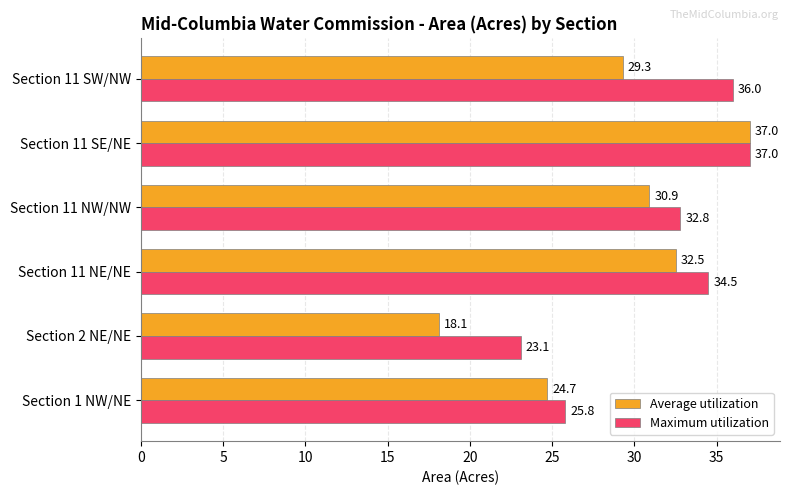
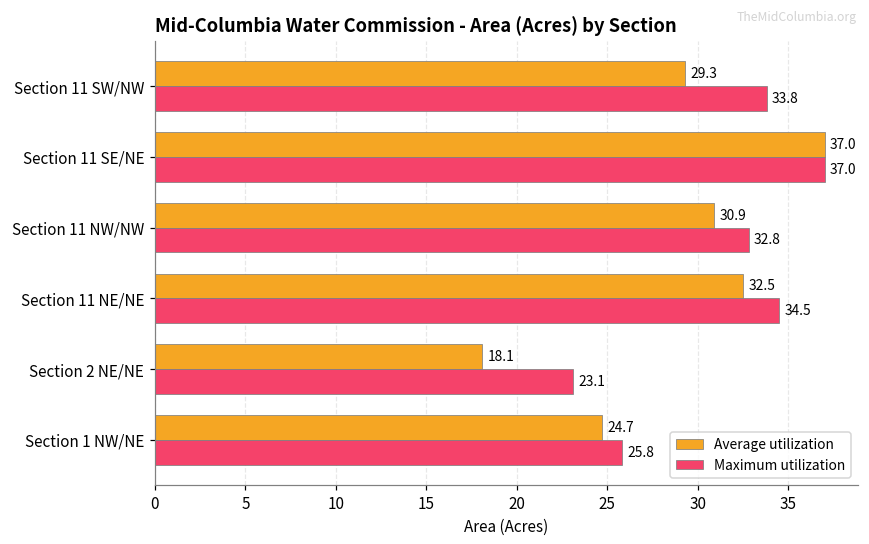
Maximum utilization, Section 11 SW/NW: 36.0 -> 33.8
